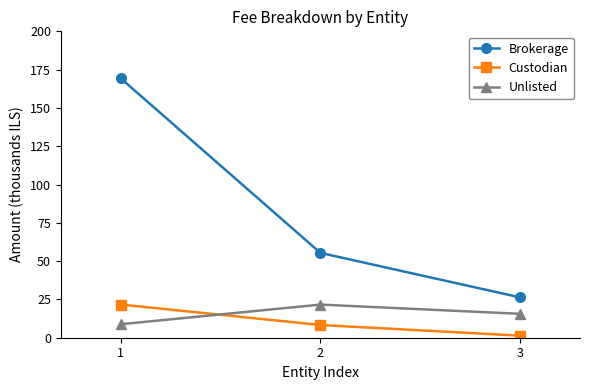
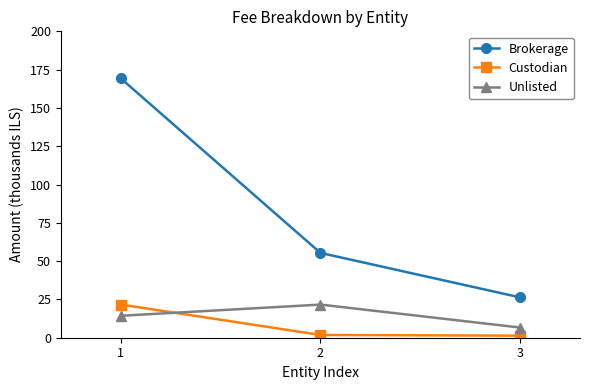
Unlisted, 1: 9 -> 14
Custodian, 2: 8 -> 2
Unlisted, 3: 16 -> 7
